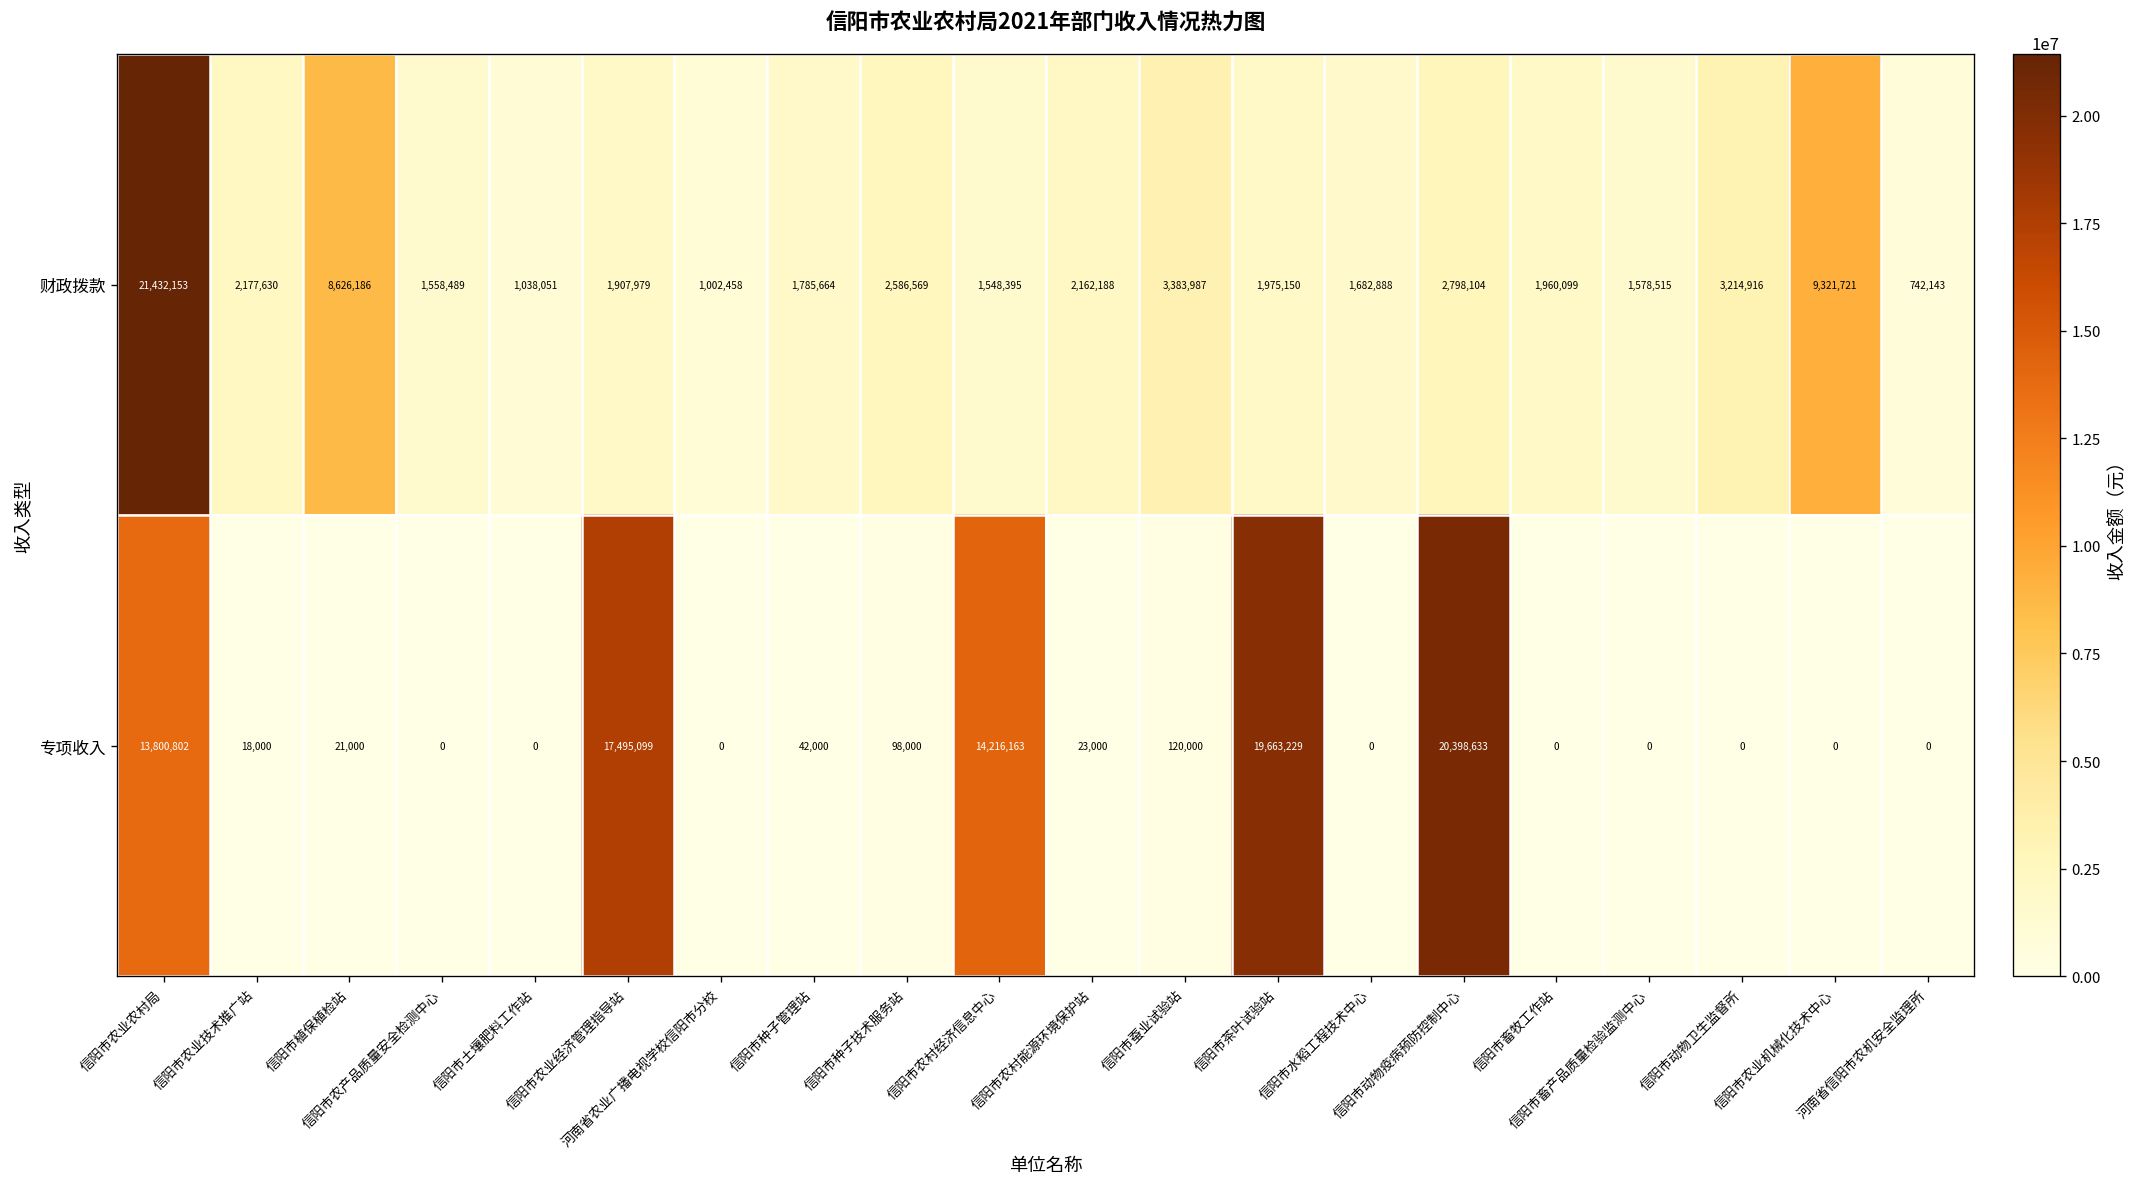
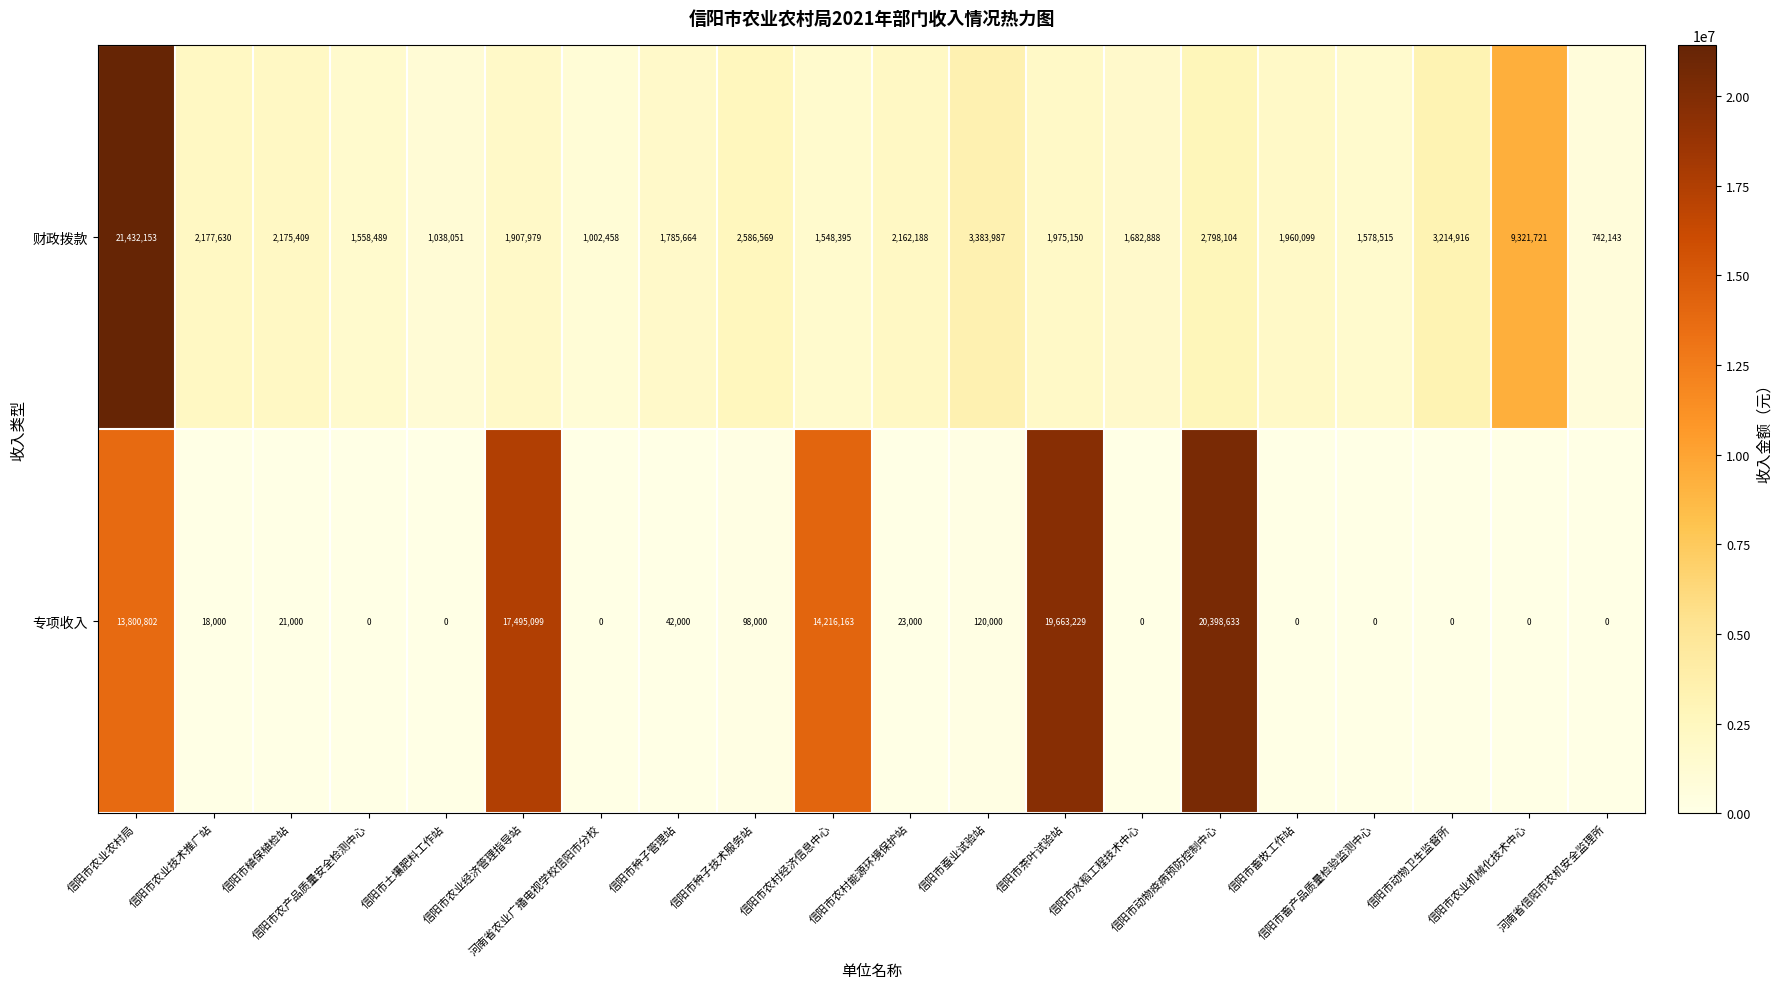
财政拨款, 信阳市植保植检站: 8,626,186 -> 2,175,409
